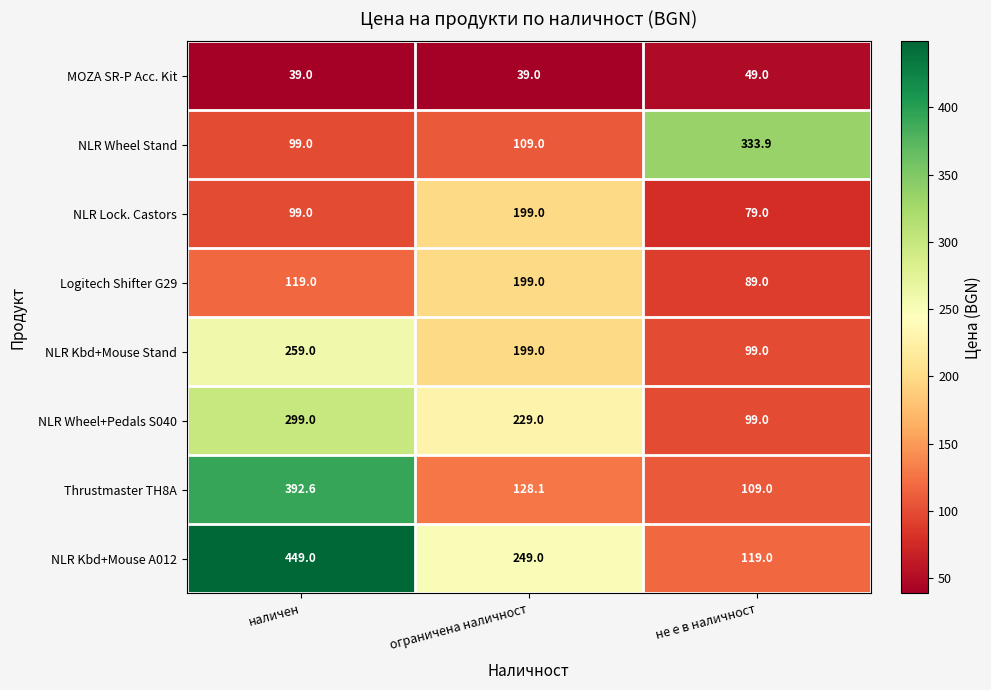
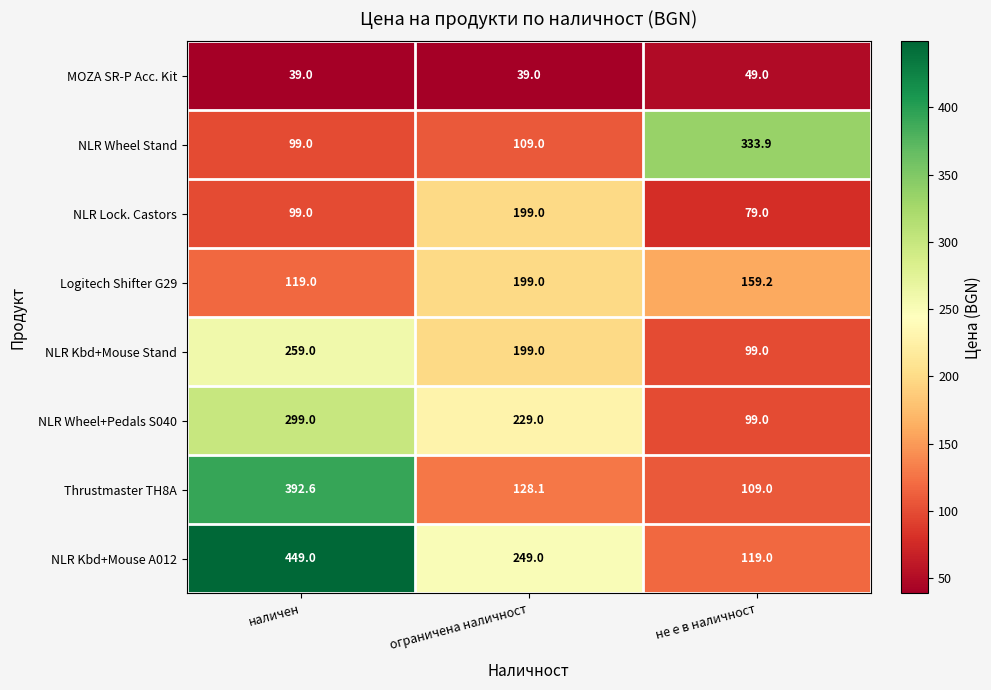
Logitech Shifter G29, не е в наличност: 89.0 -> 159.2
